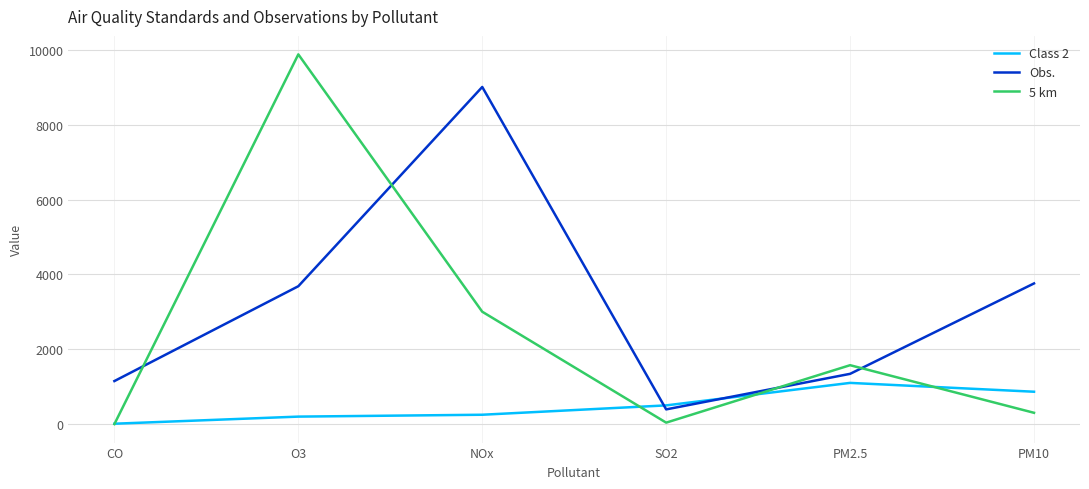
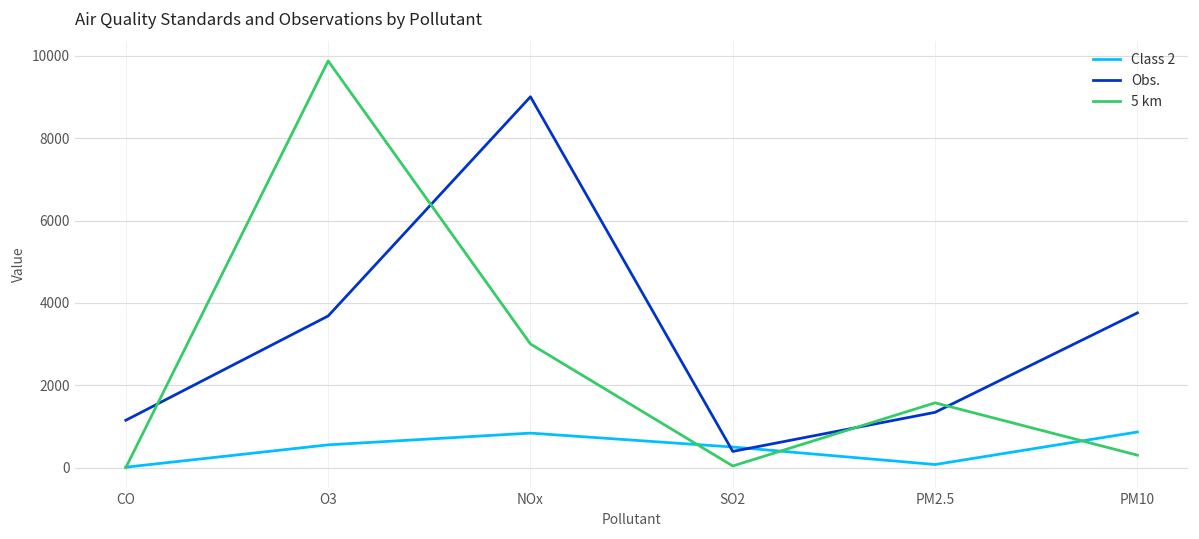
Class 2, O3: 200 -> 600
Class 2, NOx: 300 -> 800
Class 2, PM2.5: 1100 -> 100
